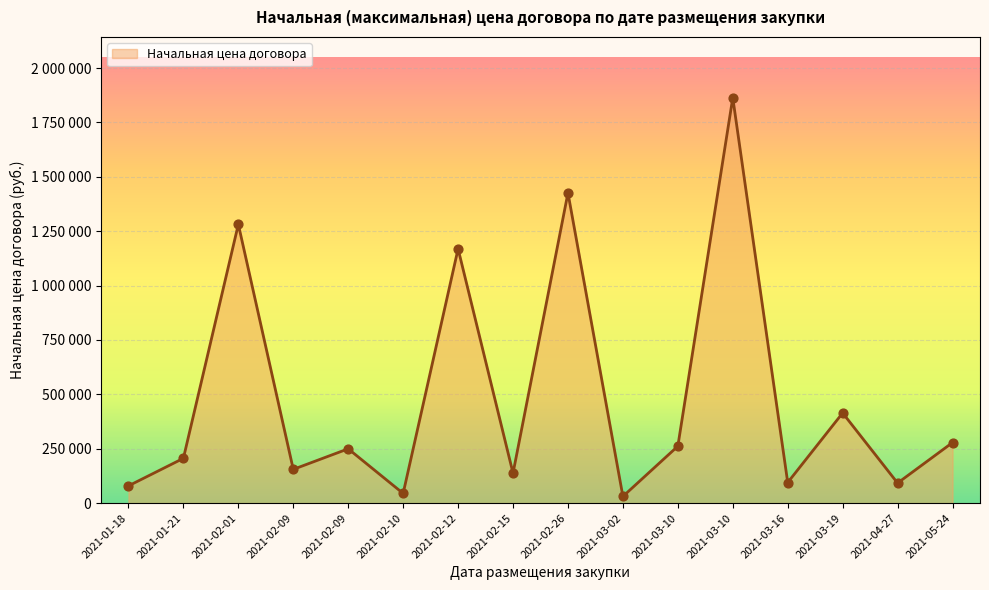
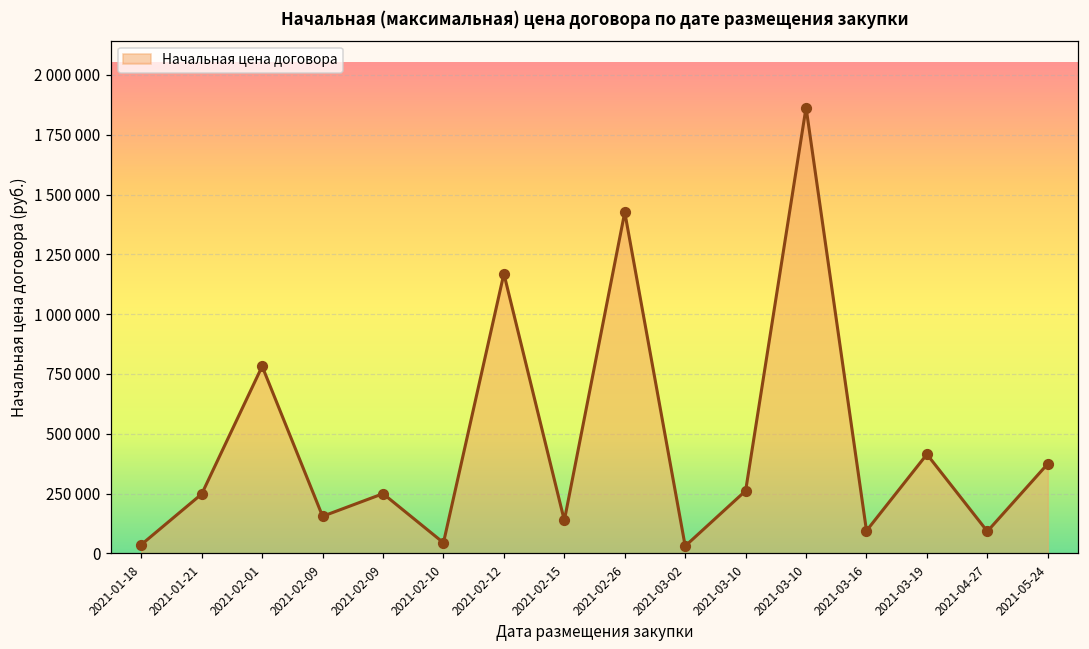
2021-01-18: 80000 -> 40000
2021-01-21: 210000 -> 250000
2021-02-01: 1280000 -> 780000
2021-05-24: 280000 -> 370000
